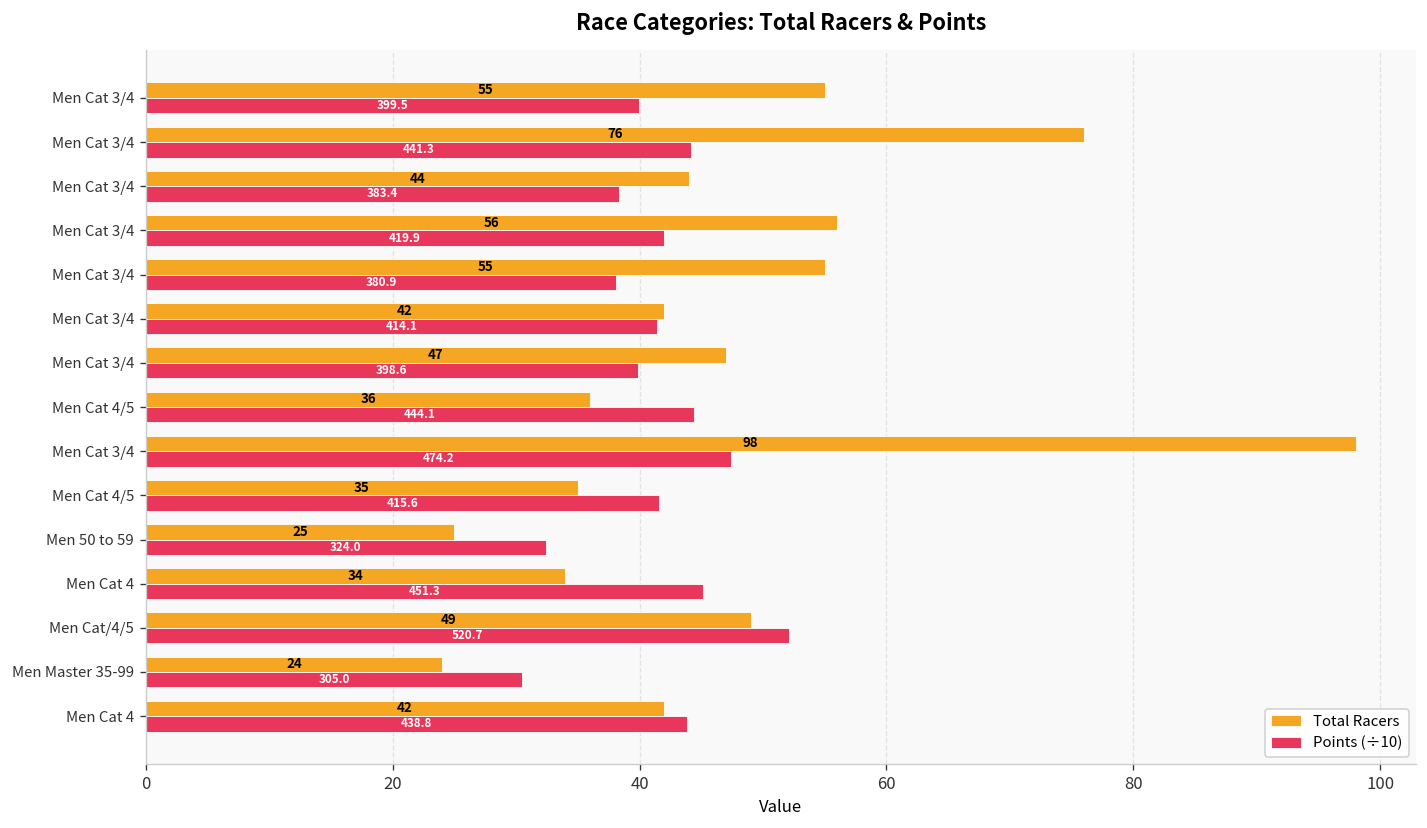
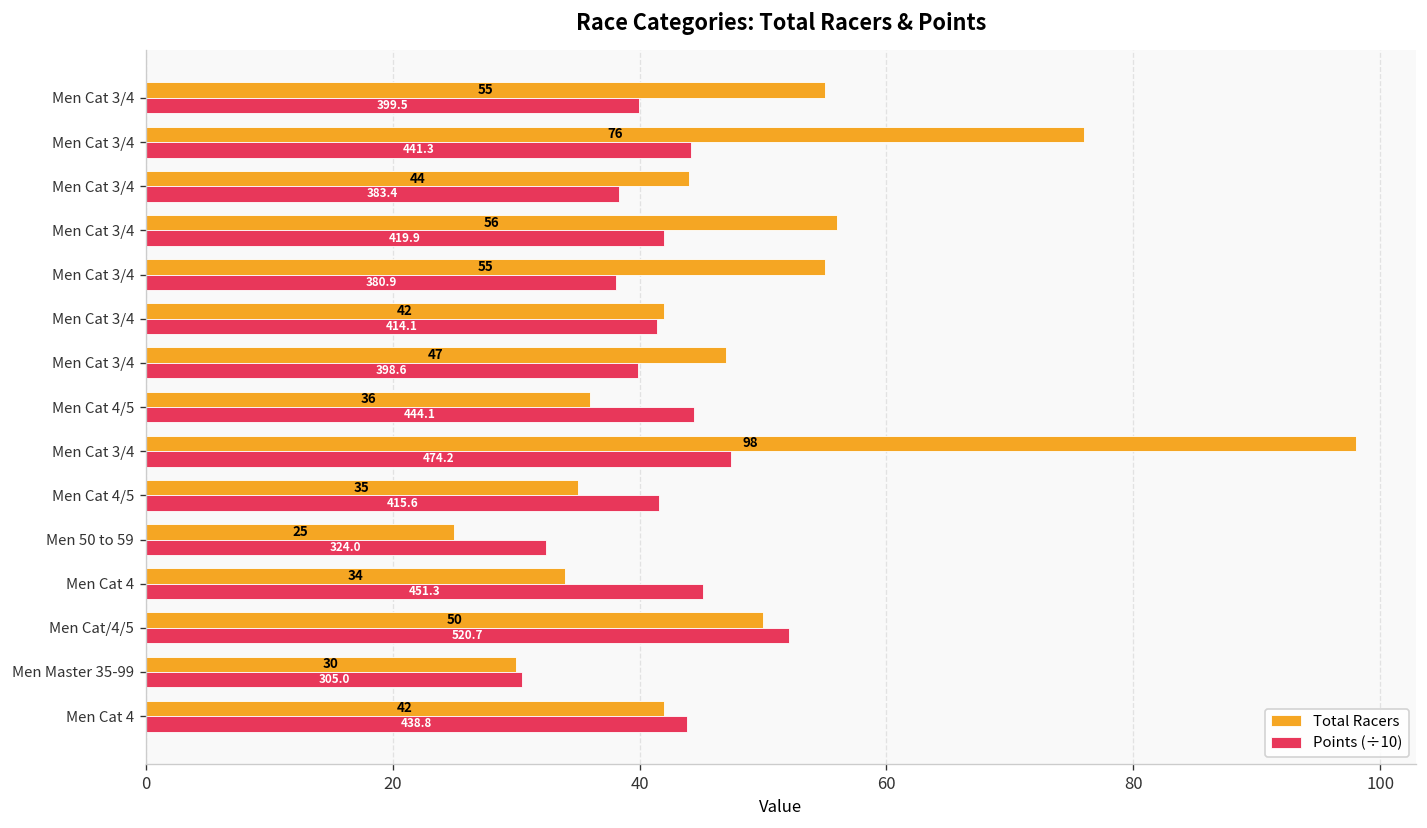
Total Racers, Men Cat/4/5: 49 -> 50
Total Racers, Men Master 35-99: 24 -> 30
